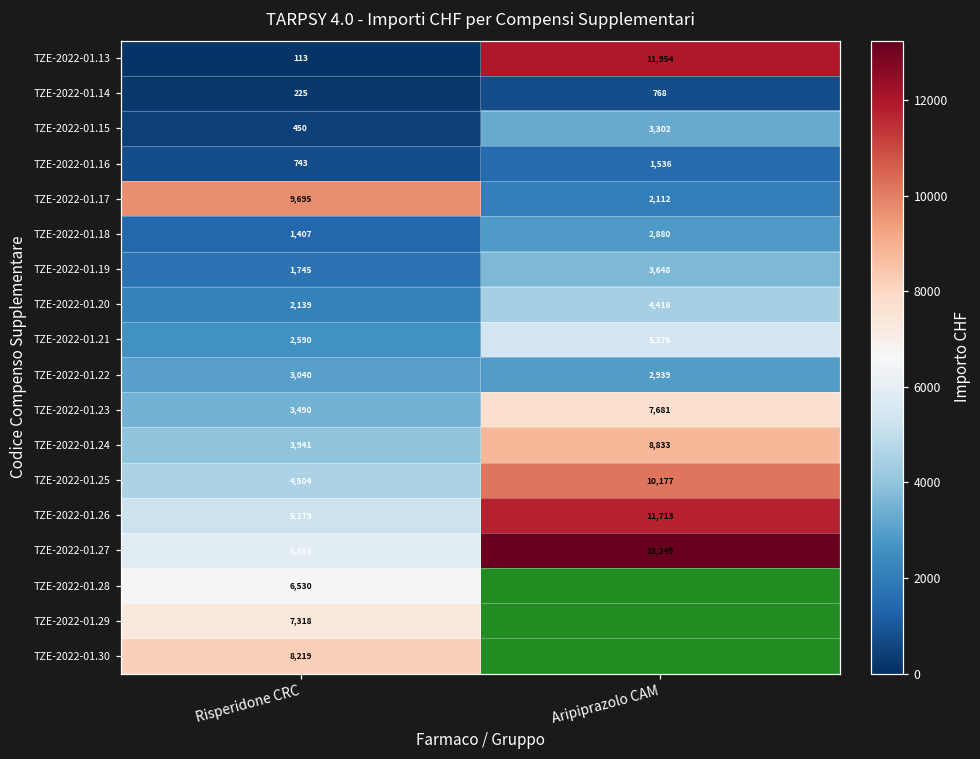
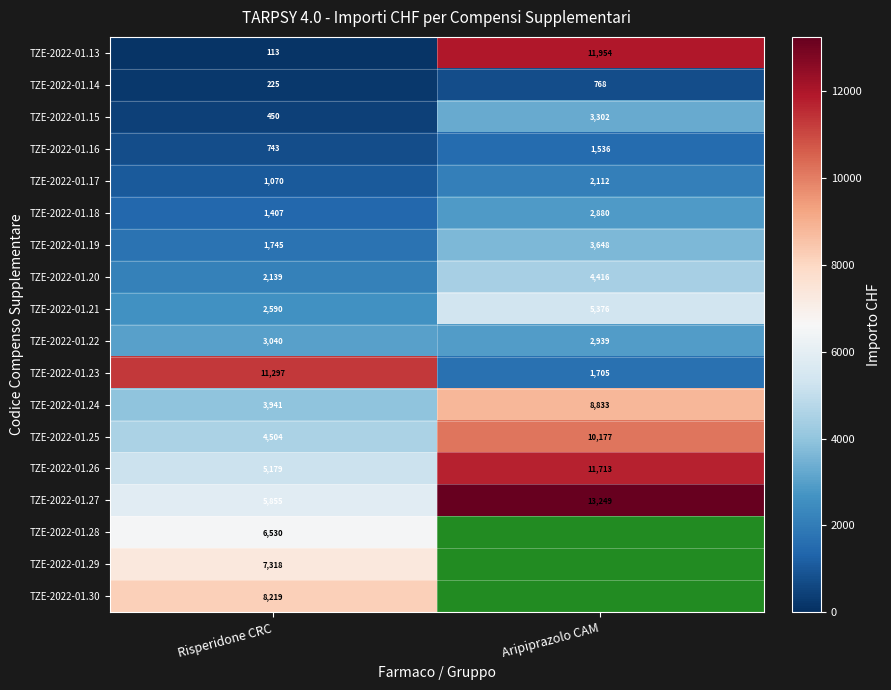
TZE-2022-01.17, Risperidone CRC: 9,695 -> 1,070
TZE-2022-01.23, Risperidone CRC: 3,490 -> 11,297
TZE-2022-01.23, Aripiprazolo CAM: 7,681 -> 1,705
